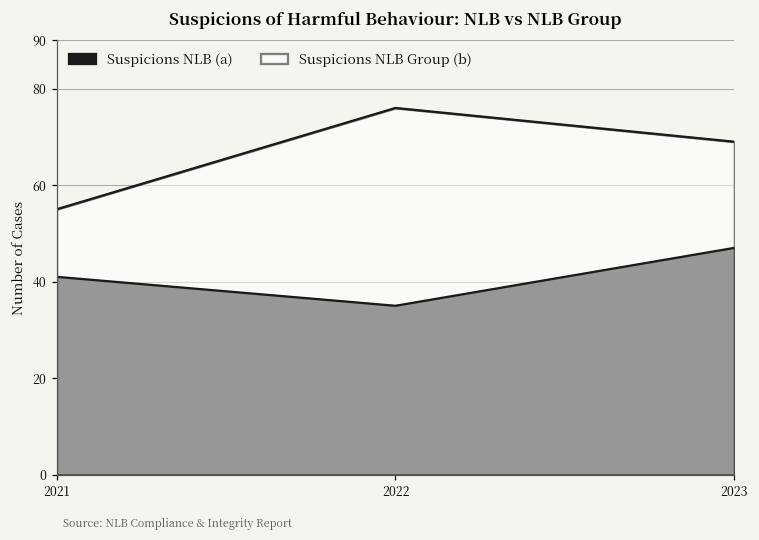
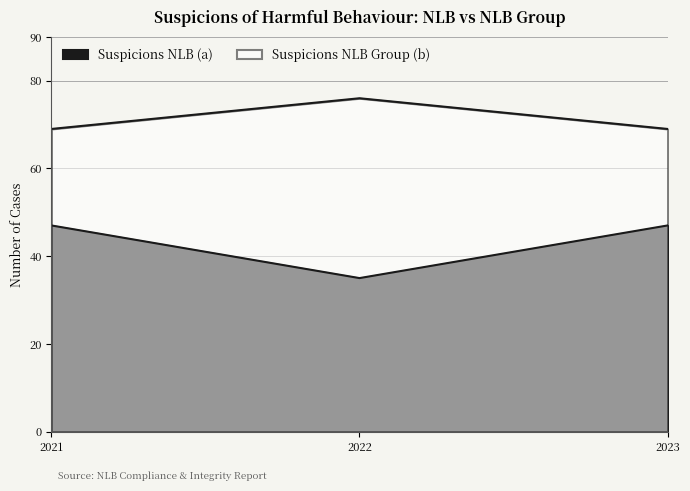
Suspicions NLB (a), 2021: 41 -> 47
Suspicions NLB Group (b), 2021: 55 -> 69
